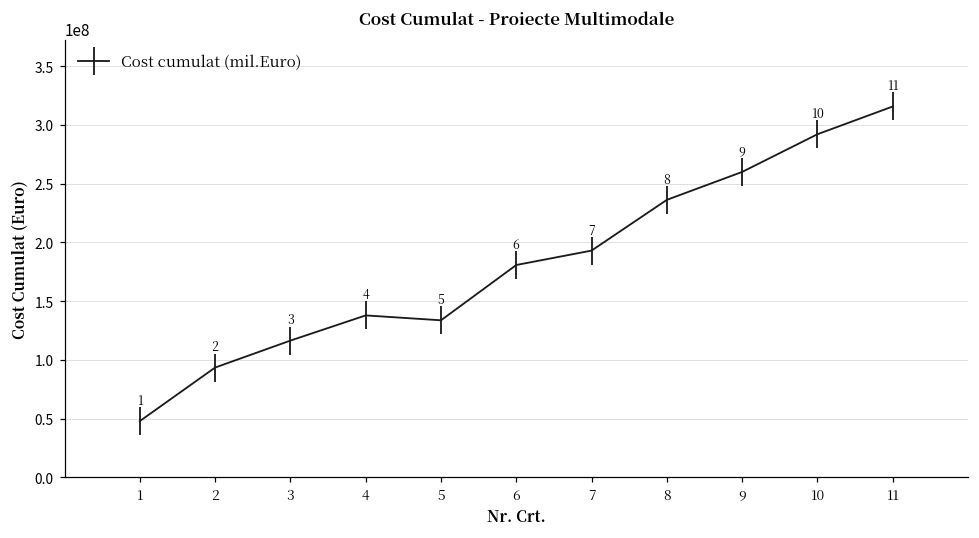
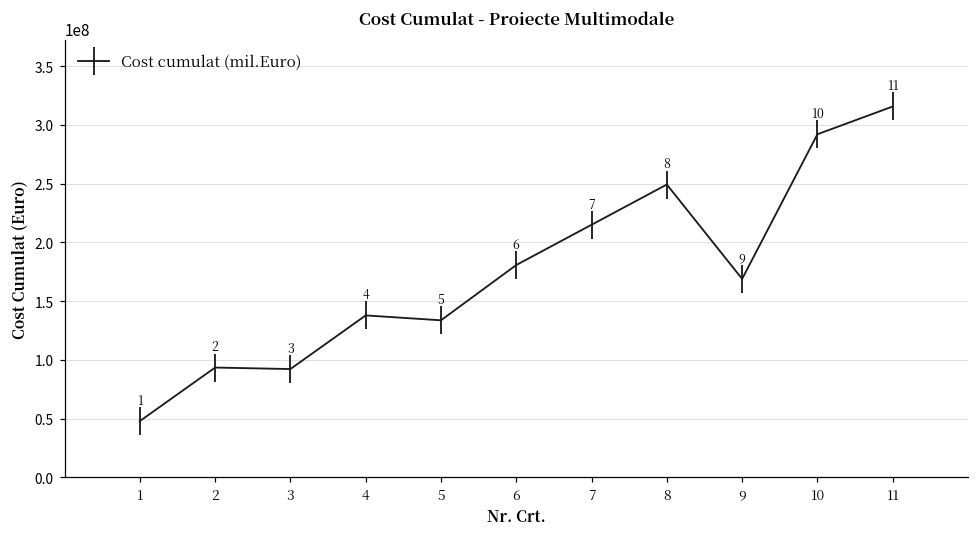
3: 116000000 -> 92000000
7: 193000000 -> 215000000
8: 236000000 -> 249000000
9: 260000000 -> 169000000
